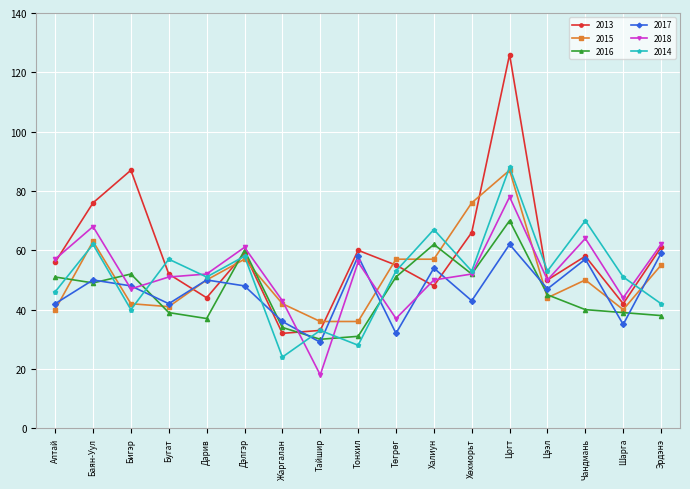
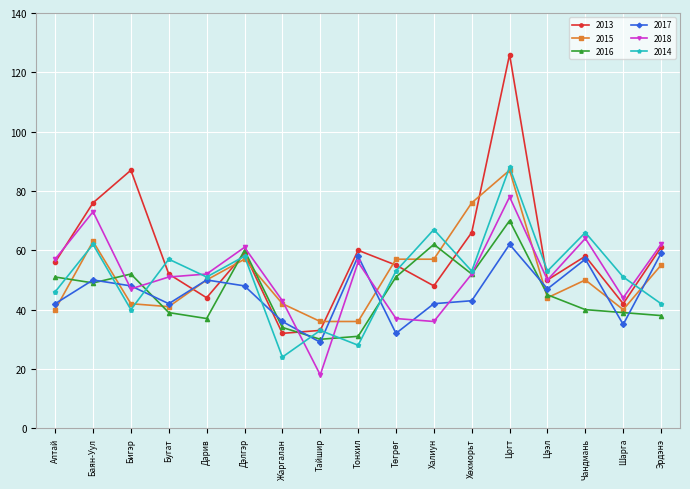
2018, Баян-Уул: 68 -> 73
2017, Халиун: 54 -> 42
2018, Халиун: 50 -> 36
2014, Чандмань: 70 -> 66
